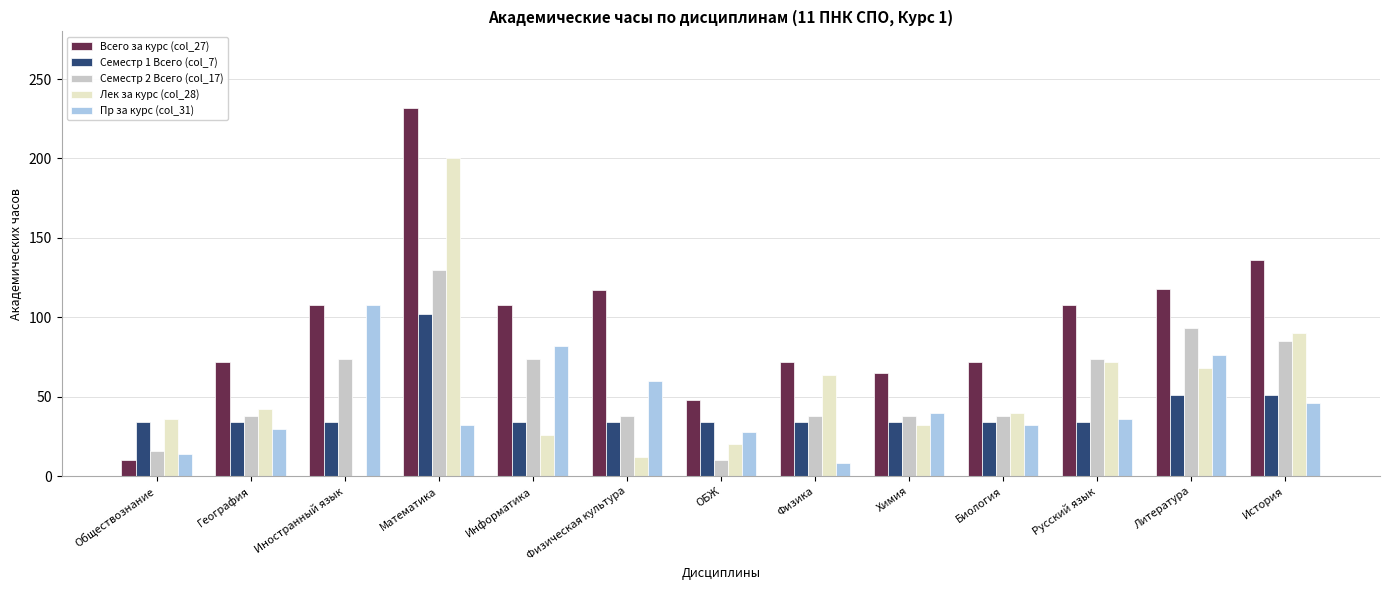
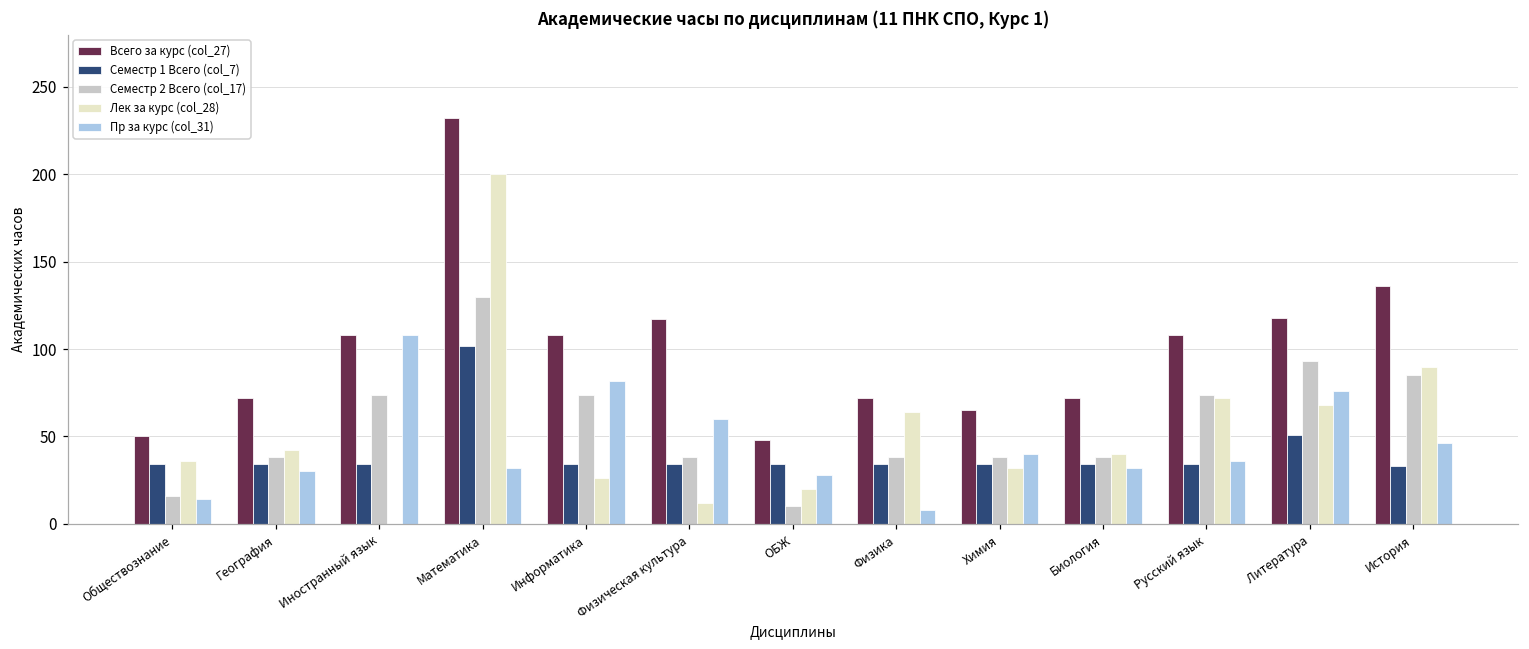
Всего за курс (col_27), Обществознание: 10 -> 50
Семестр 1 Всего (col_7), История: 51 -> 33
